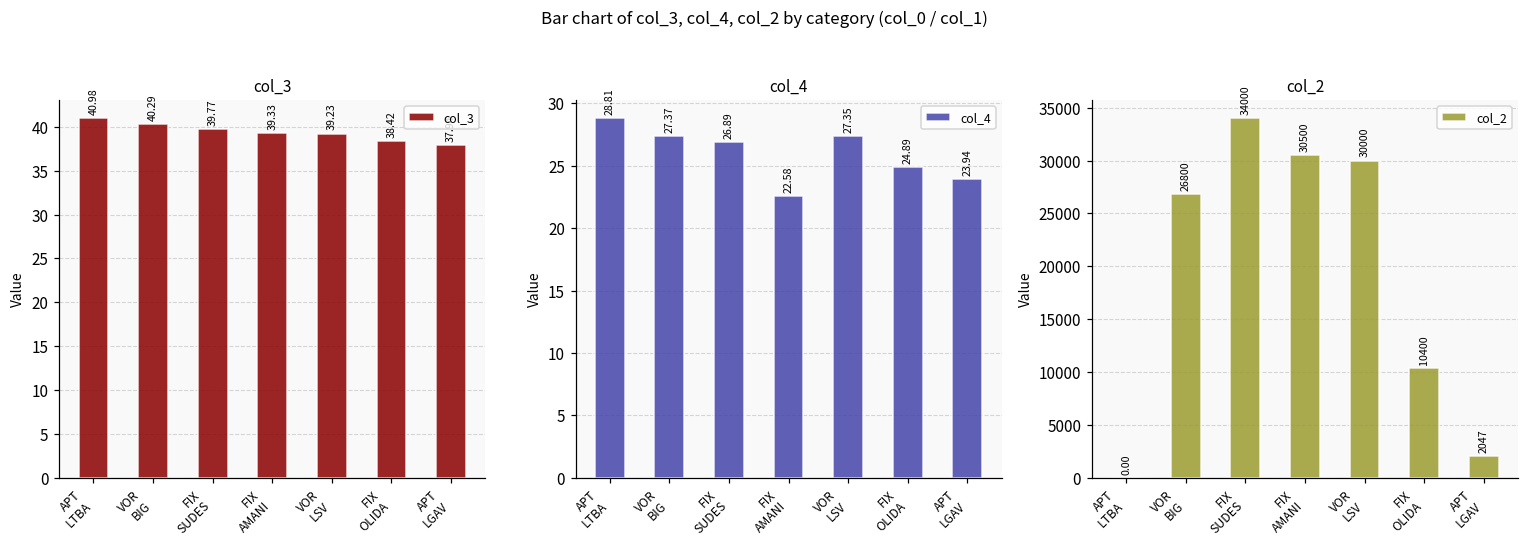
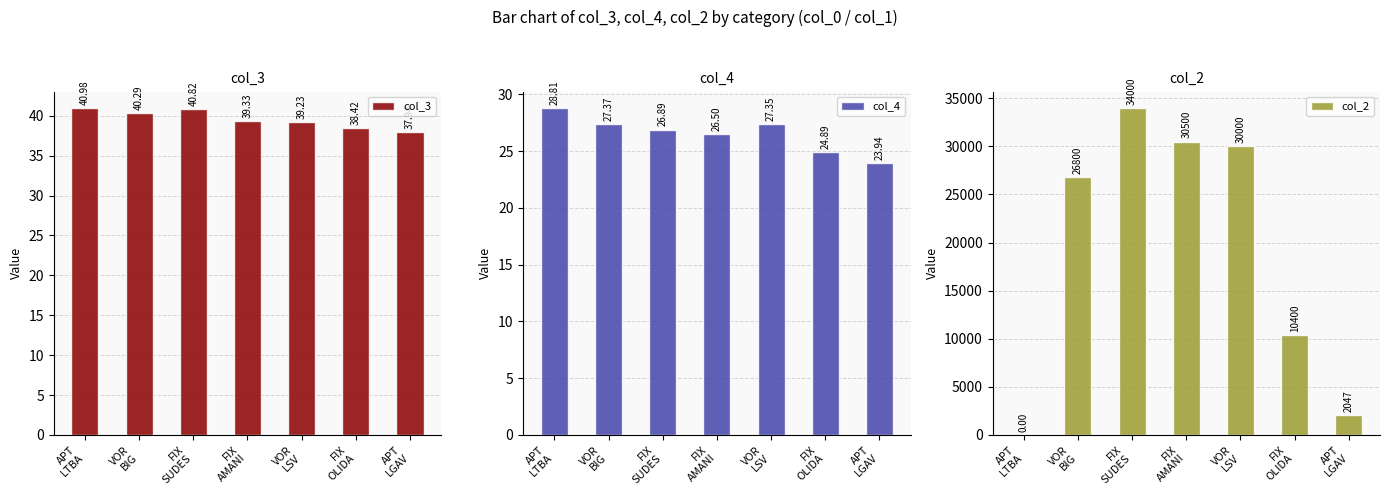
col_3, FIX SUDES: 39.77 -> 40.82
col_4, FIX AMANI: 22.58 -> 26.50
